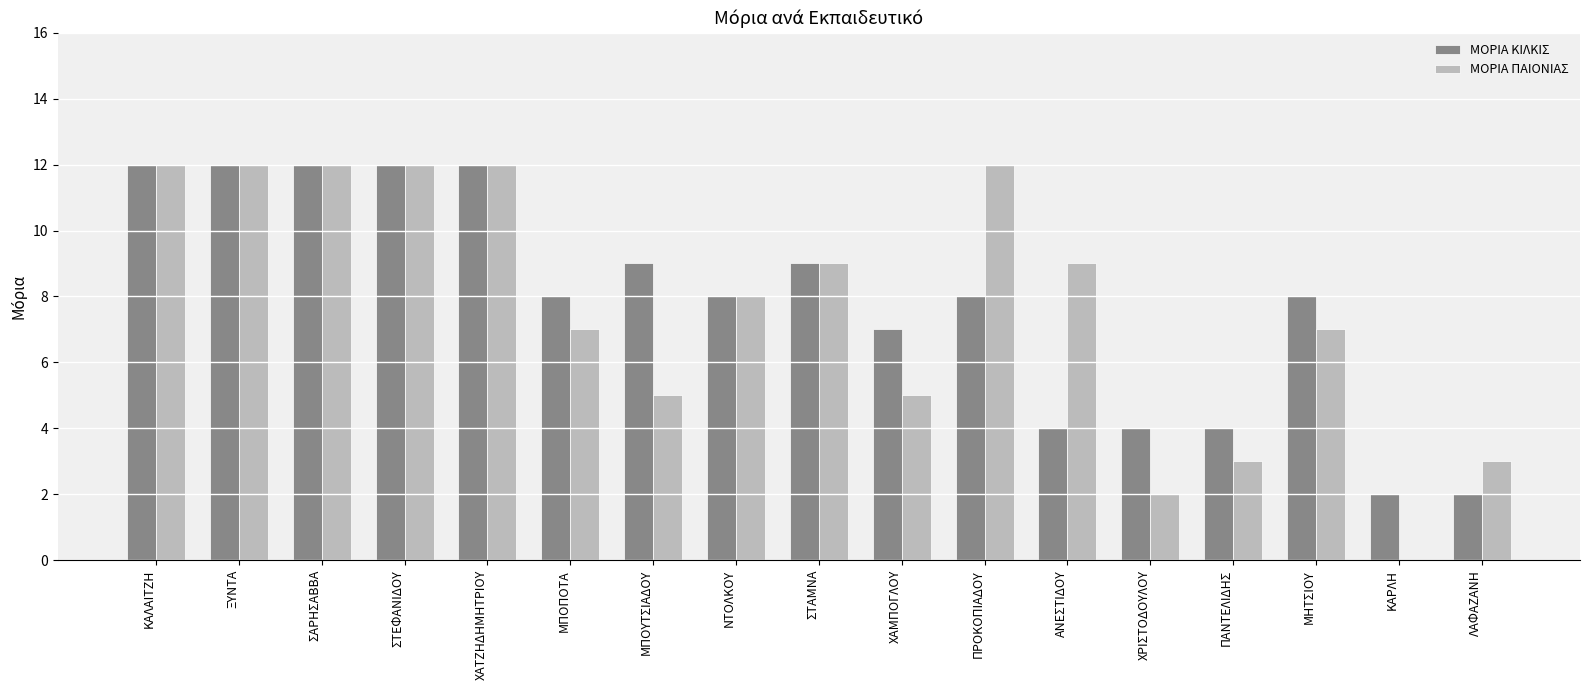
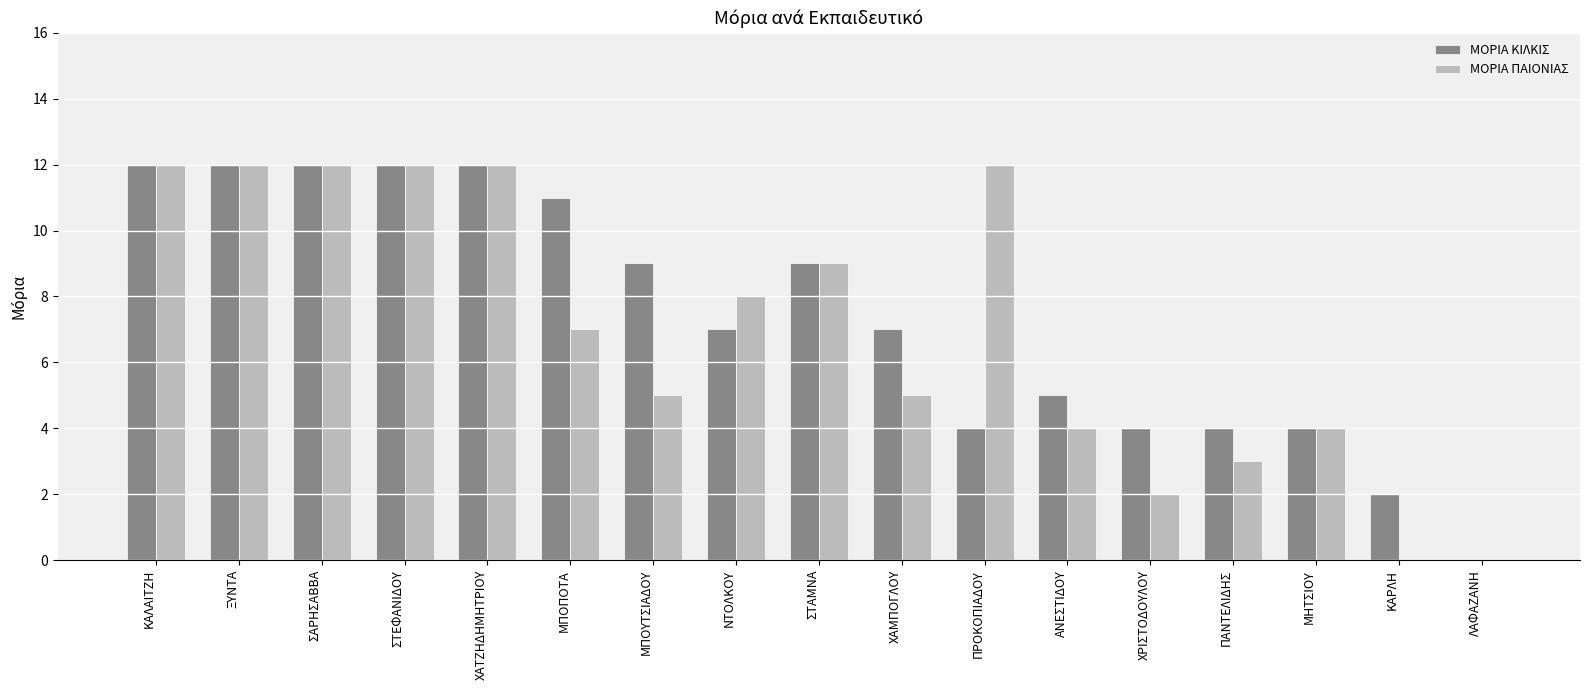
ΜΟΡΙΑ ΚΙΛΚΙΣ, ΜΠΟΠΟΤΑ: 8 -> 11
ΜΟΡΙΑ ΚΙΛΚΙΣ, ΝΤΟΛΚΟΥ: 8 -> 7
ΜΟΡΙΑ ΚΙΛΚΙΣ, ΠΡΟΚΟΠΙΑΔΟΥ: 8 -> 4
ΜΟΡΙΑ ΚΙΛΚΙΣ, ΑΝΕΣΤΙΔΟΥ: 4 -> 5
ΜΟΡΙΑ ΠΑΙΟΝΙΑΣ, ΑΝΕΣΤΙΔΟΥ: 9 -> 4
ΜΟΡΙΑ ΚΙΛΚΙΣ, ΜΗΤΣΙΟΥ: 8 -> 4
ΜΟΡΙΑ ΠΑΙΟΝΙΑΣ, ΜΗΤΣΙΟΥ: 7 -> 4
ΜΟΡΙΑ ΚΙΛΚΙΣ, ΛΑΦΑΖΑΝΗ: 2 -> 0
ΜΟΡΙΑ ΠΑΙΟΝΙΑΣ, ΛΑΦΑΖΑΝΗ: 3 -> 0
